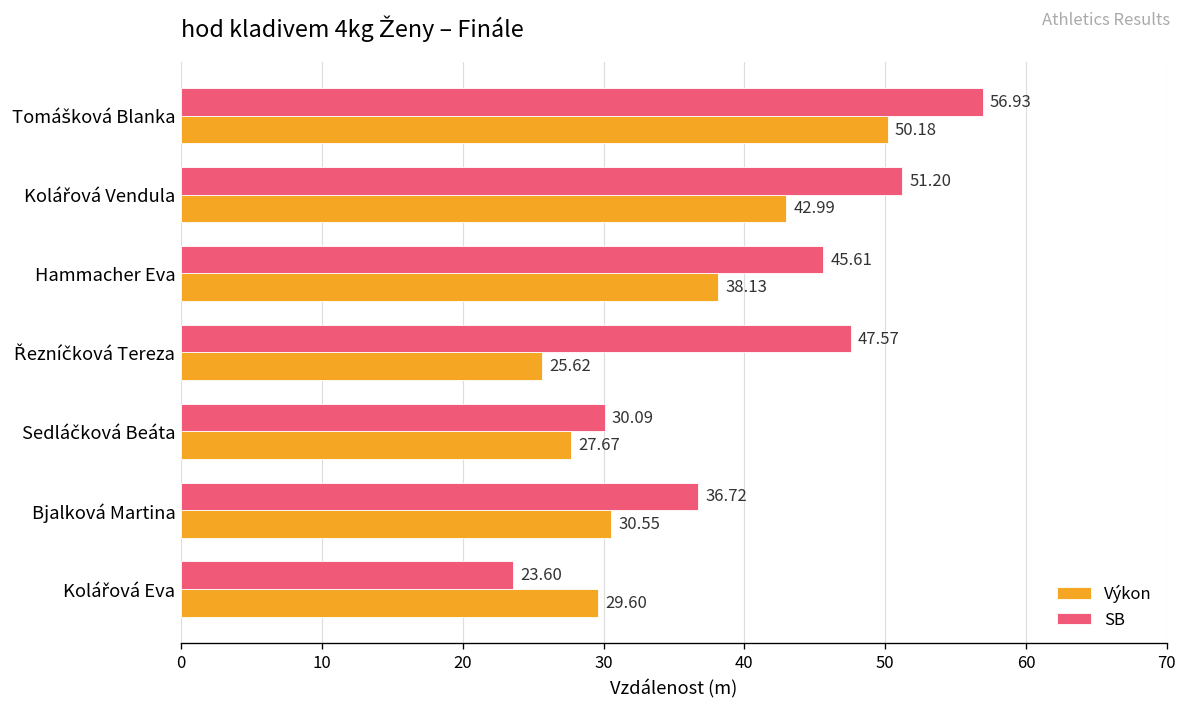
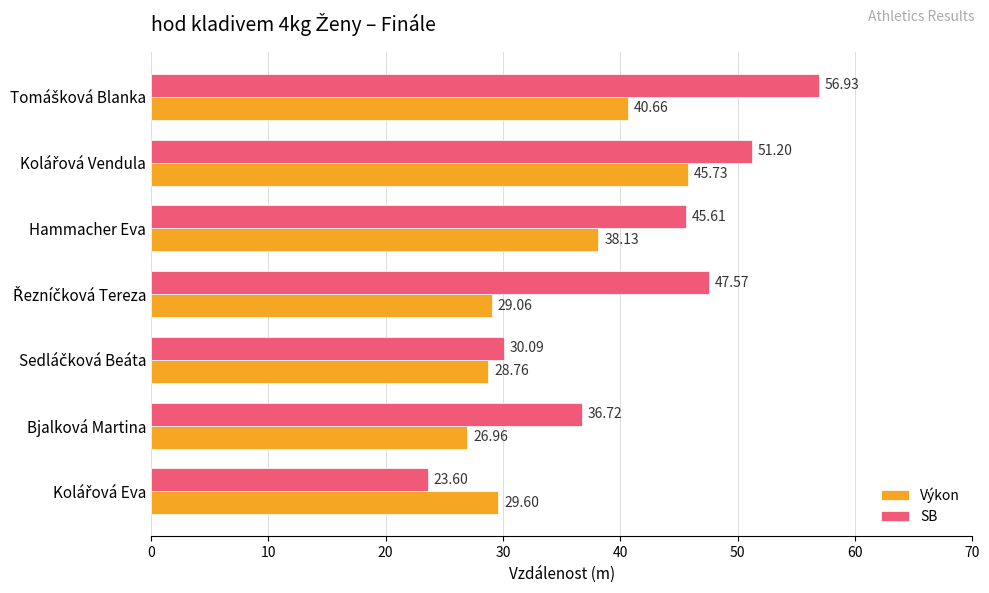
Výkon, Tomášková Blanka: 50.18 -> 40.66
Výkon, Kolářová Vendula: 42.99 -> 45.73
Výkon, Řezníčková Tereza: 25.62 -> 29.06
Výkon, Sedláčková Beáta: 27.67 -> 28.76
Výkon, Bjalková Martina: 30.55 -> 26.96
